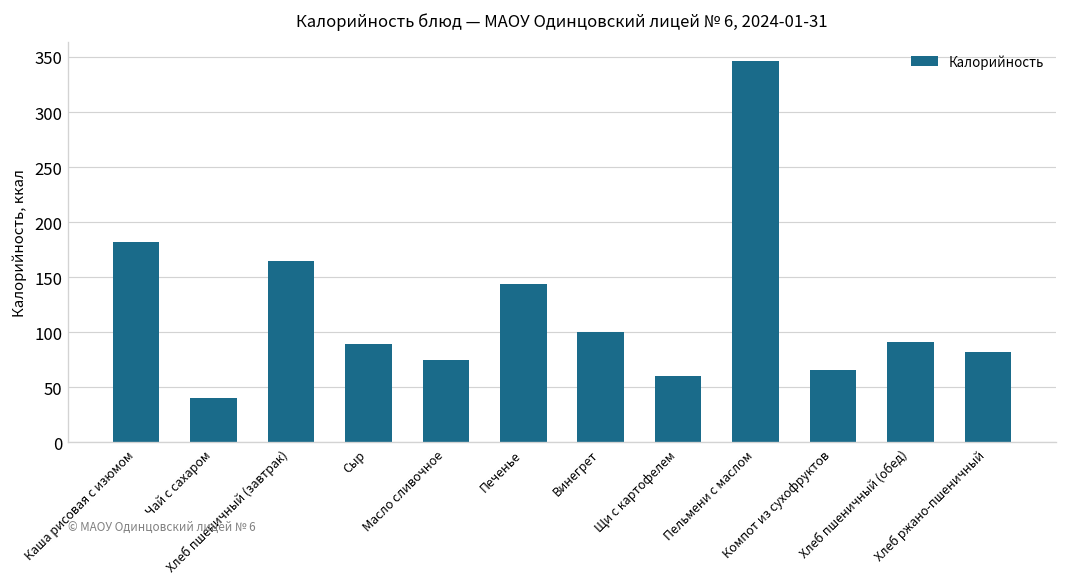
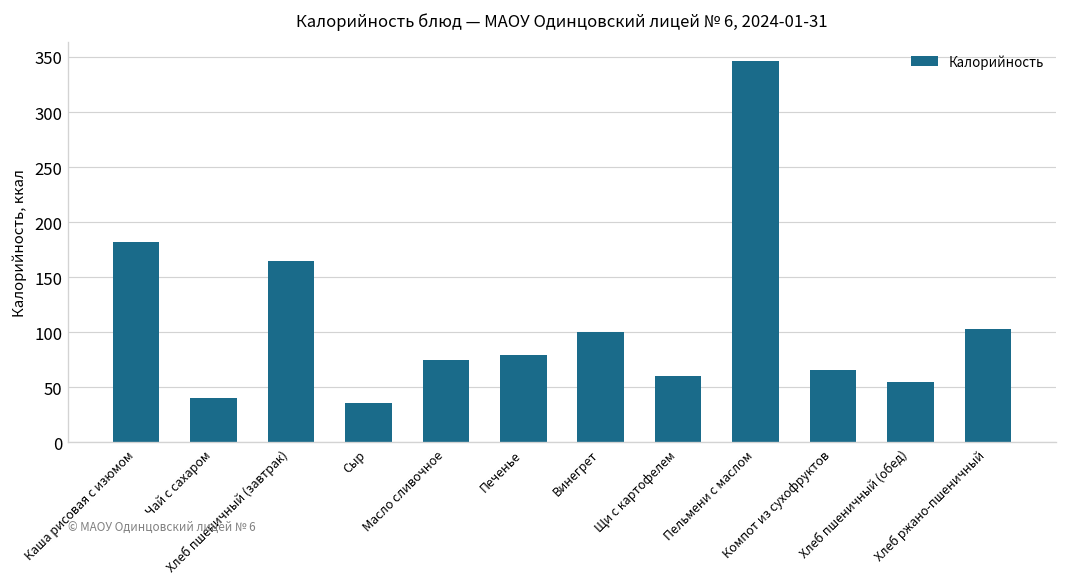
Сыр: 90 -> 40
Печенье: 140 -> 80
Хлеб пшеничный (обед): 90 -> 60
Хлеб ржано-пшеничный: 80 -> 100
